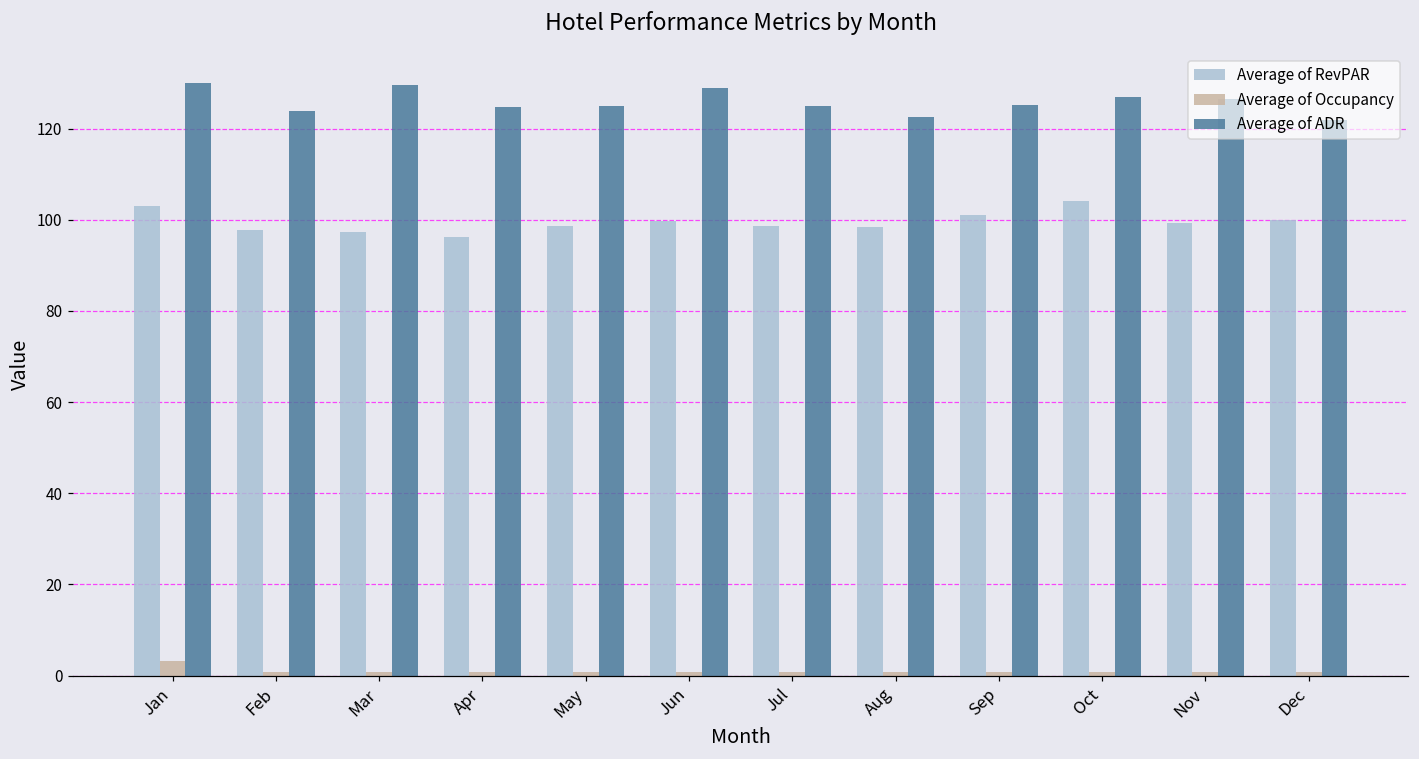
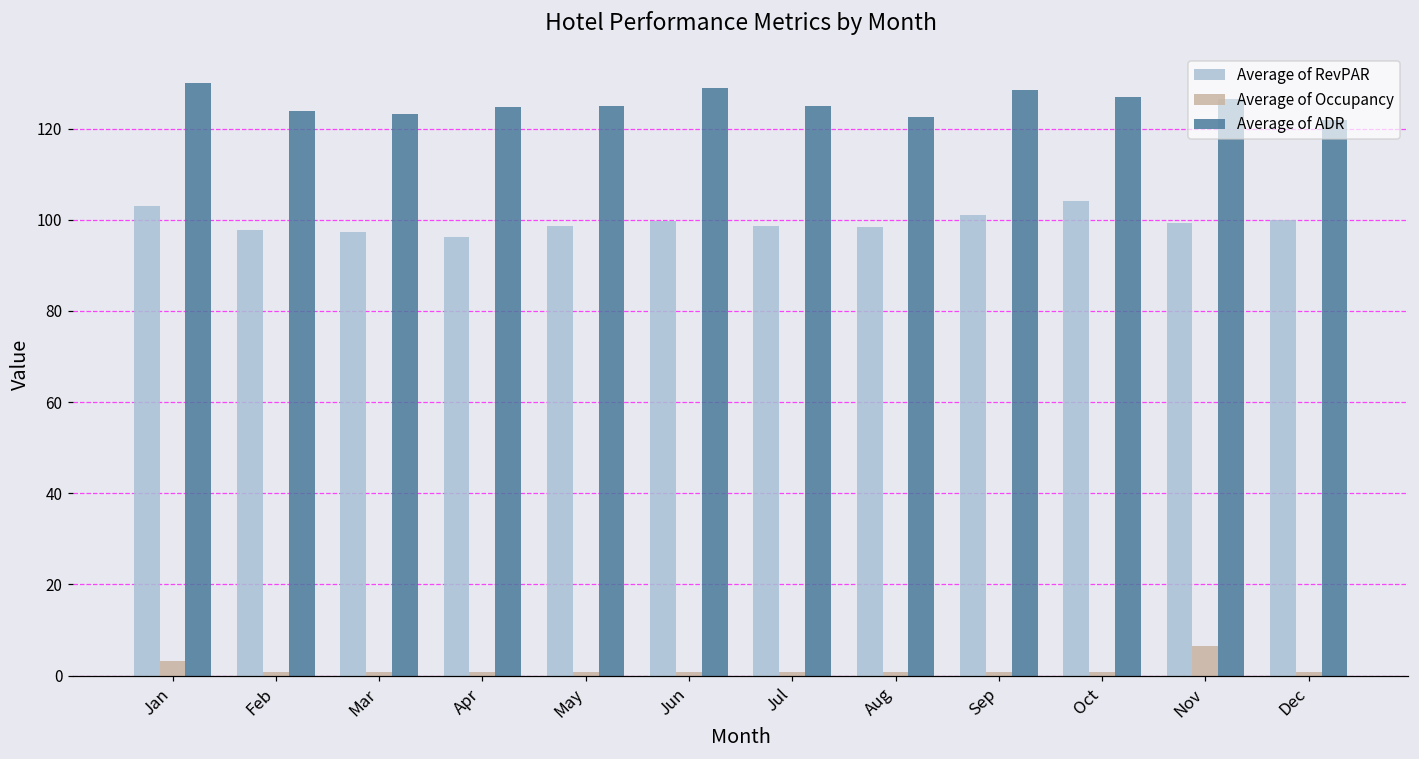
Average of ADR, Mar: 129 -> 123
Average of ADR, Sep: 125 -> 128
Average of Occupancy, Nov: 1 -> 7
